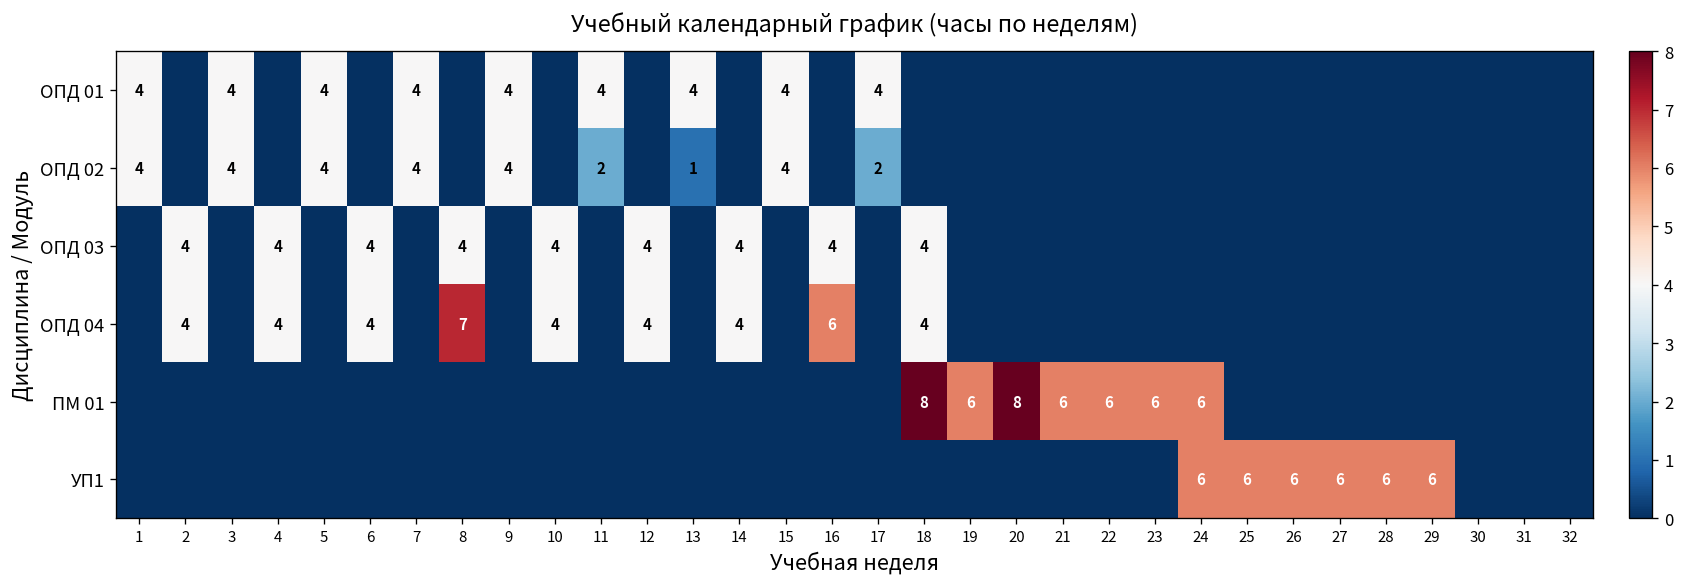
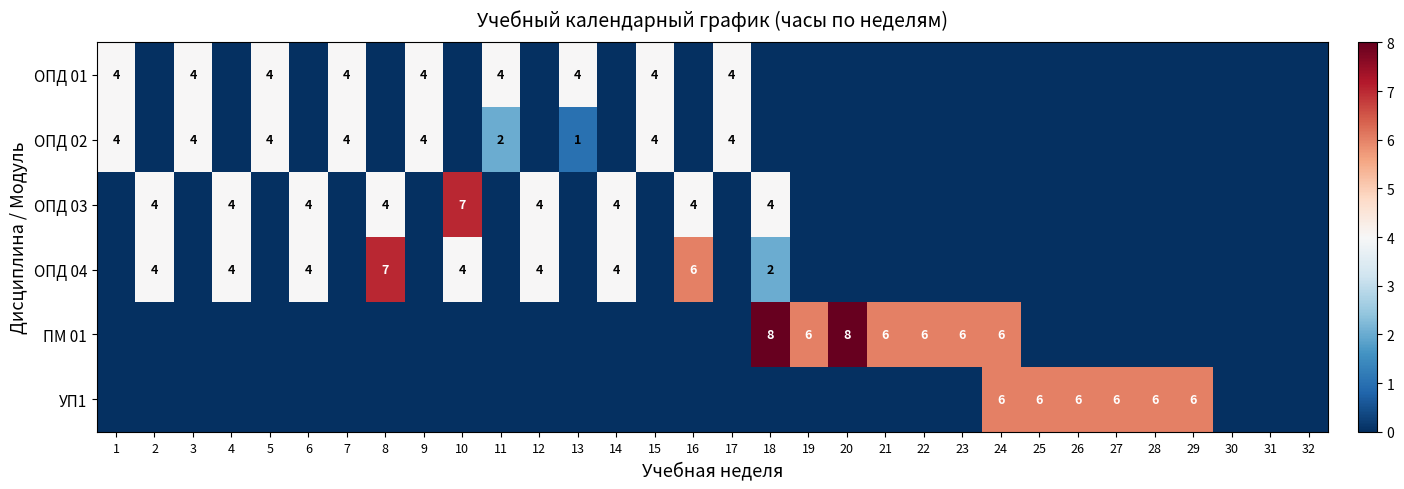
ОПД 02, 17: 2 -> 4
ОПД 03, 10: 4 -> 7
ОПД 04, 18: 4 -> 2
